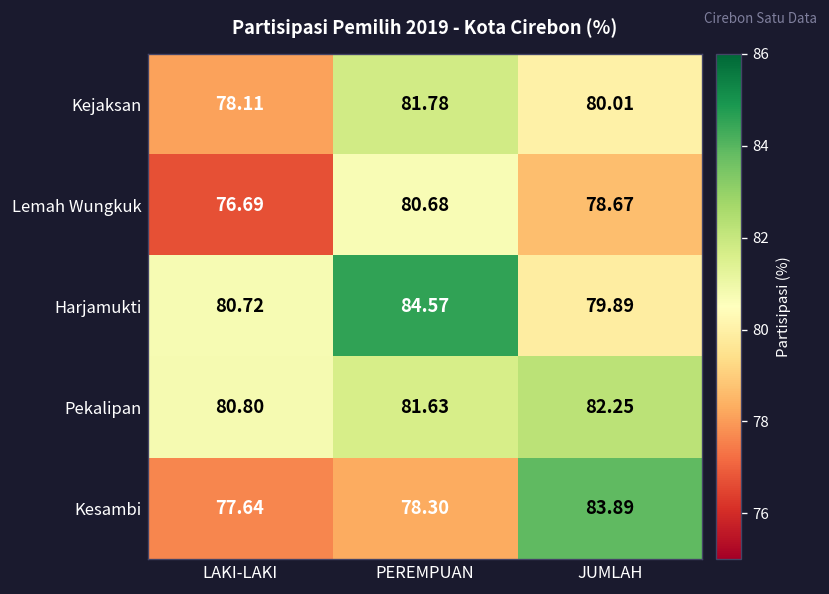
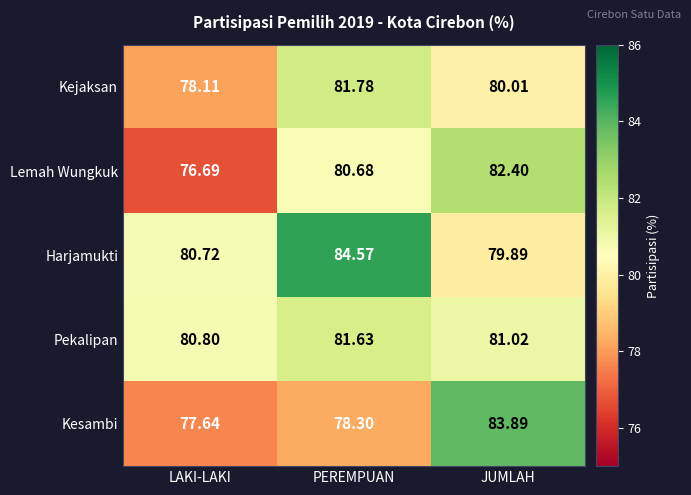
Lemah Wungkuk, JUMLAH: 78.67 -> 82.40
Pekalipan, JUMLAH: 82.25 -> 81.02
